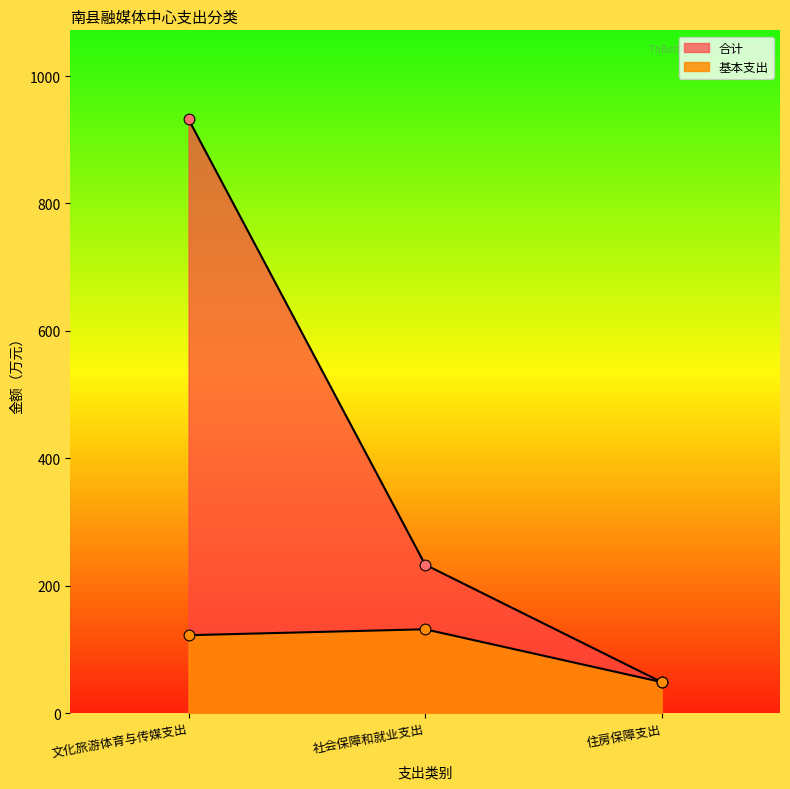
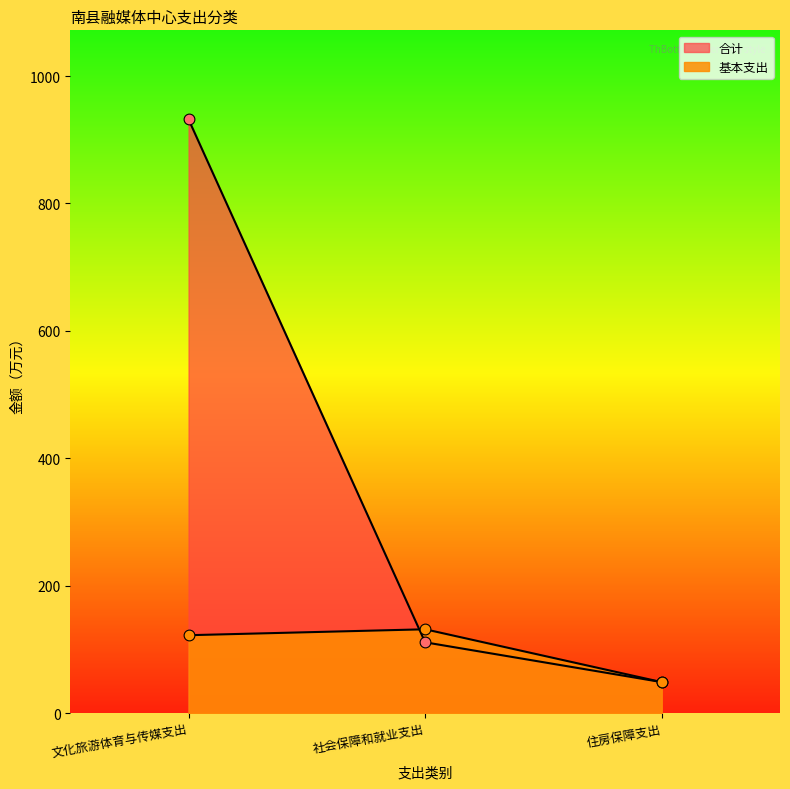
合计, 社会保障和就业支出: 230 -> 110
